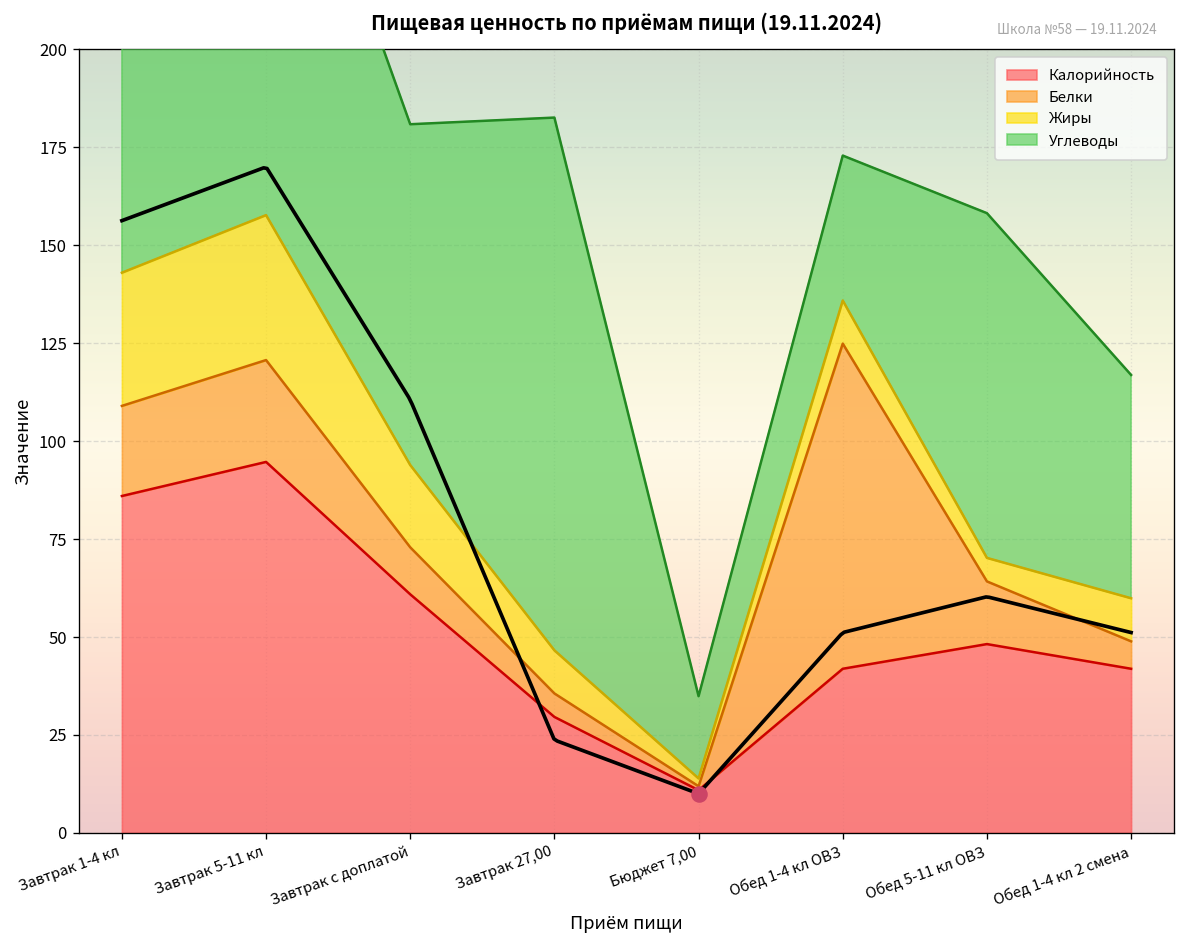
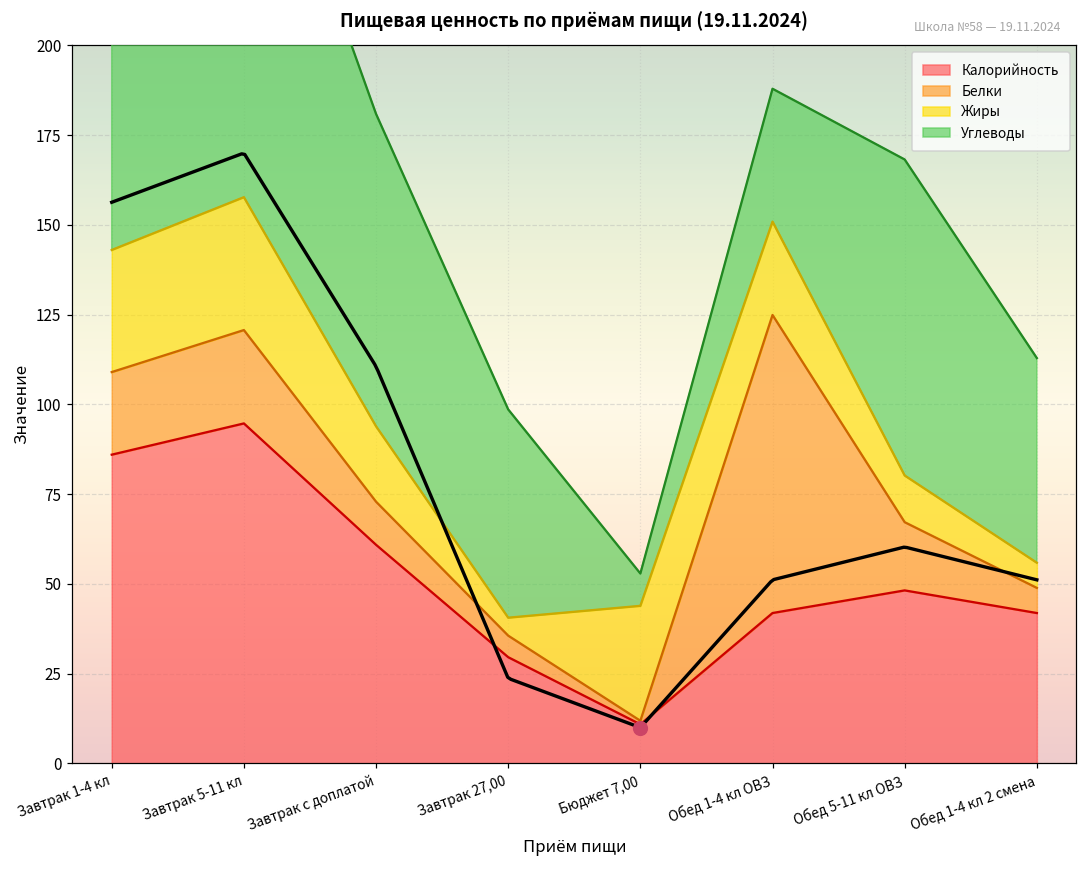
Жиры, Завтрак 27,00: 11 -> 5
Углеводы, Завтрак 27,00: 136 -> 58
Жиры, Бюджет 7,00: 2 -> 32
Углеводы, Бюджет 7,00: 21 -> 9
Жиры, Обед 1-4 кл ОВЗ: 11 -> 26
Белки, Обед 5-11 кл ОВЗ: 16 -> 19
Жиры, Обед 5-11 кл ОВЗ: 6 -> 13
Жиры, Обед 1-4 кл 2 смена: 11 -> 7
